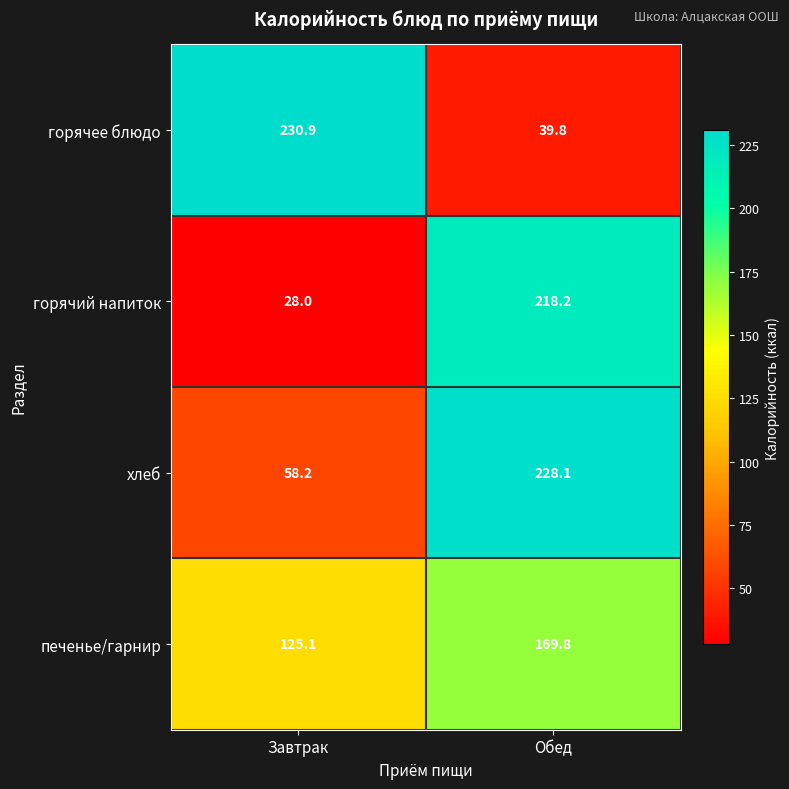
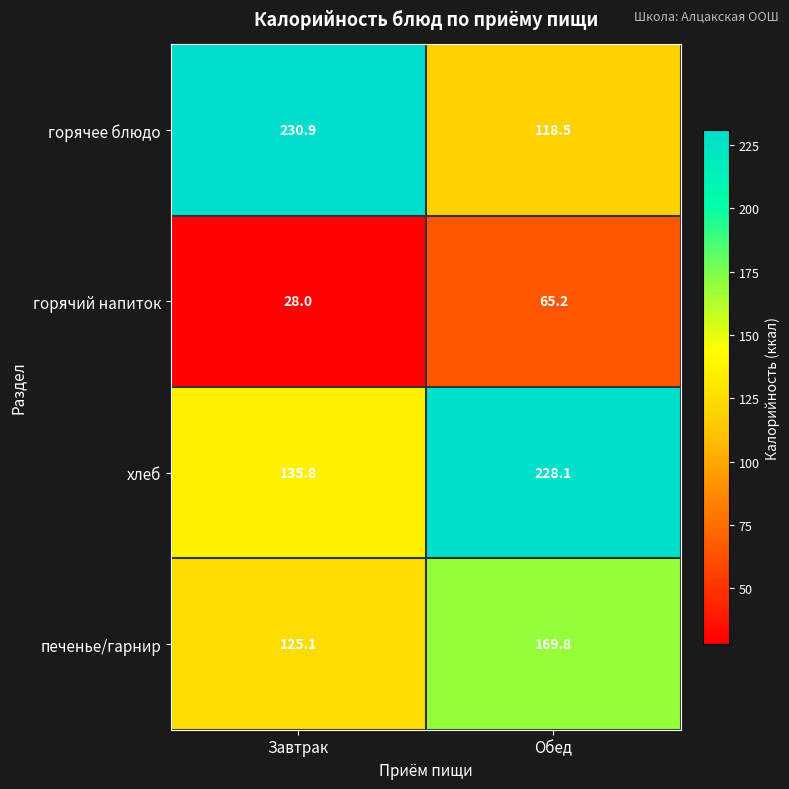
горячее блюдо, Обед: 39.8 -> 118.5
горячий напиток, Обед: 218.2 -> 65.2
хлеб, Завтрак: 58.2 -> 135.8
